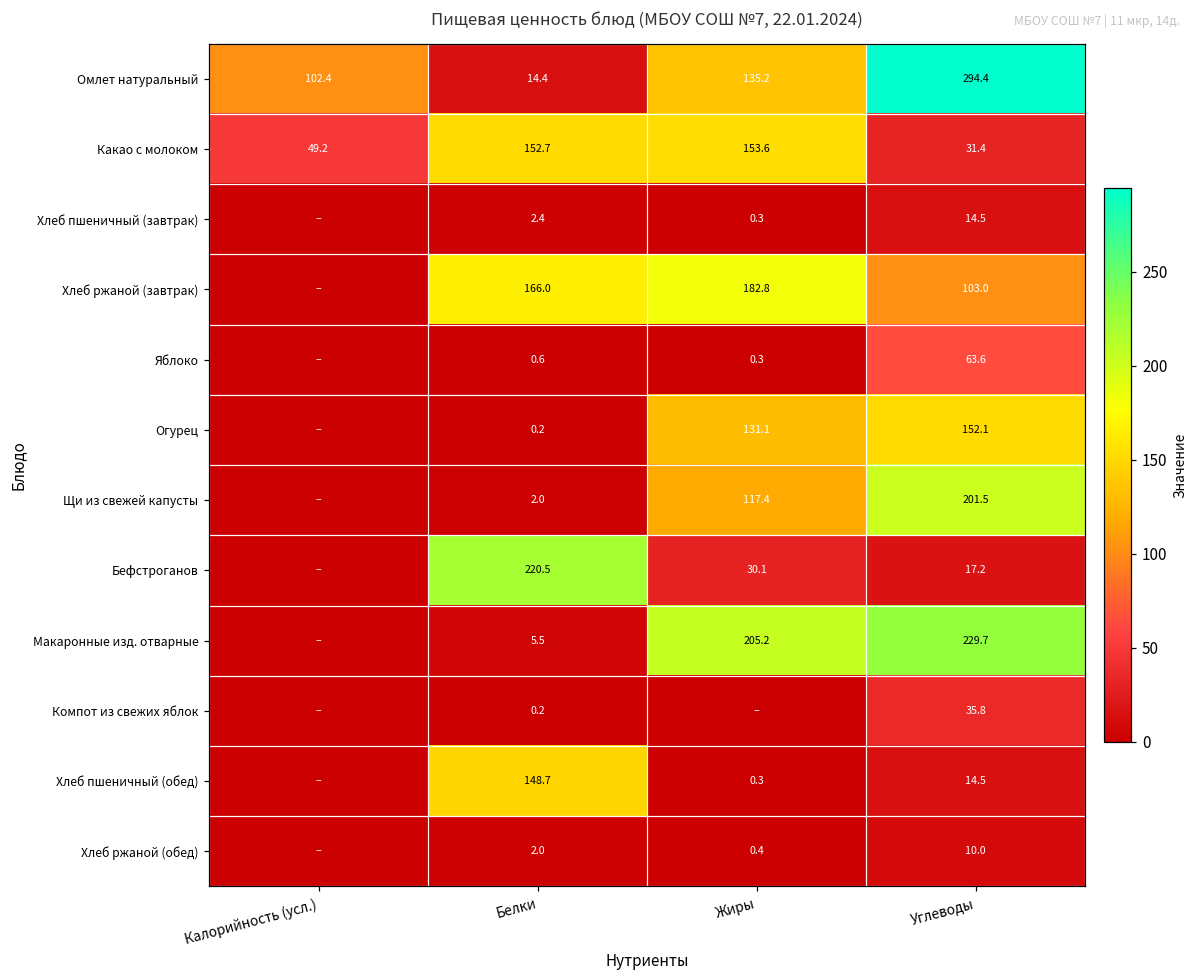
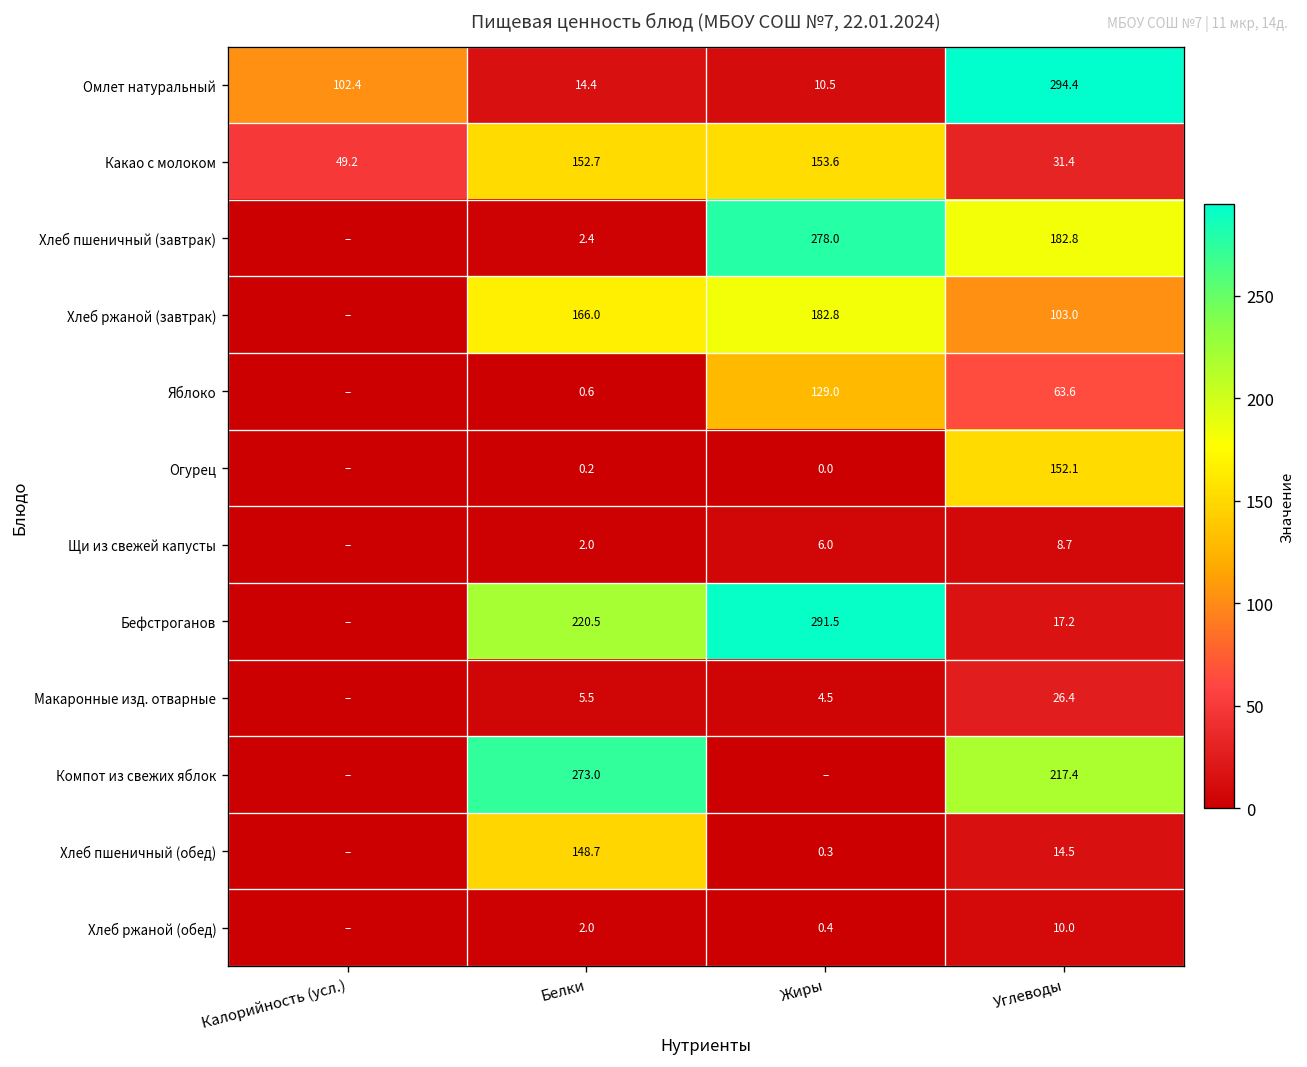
Омлет натуральный, Жиры: 135.2 -> 10.5
Хлеб пшеничный (завтрак), Жиры: 0.3 -> 278.0
Хлеб пшеничный (завтрак), Углеводы: 14.5 -> 182.8
Яблоко, Жиры: 0.3 -> 129.0
Огурец, Жиры: 131.1 -> 0.0
Щи из свежей капусты, Жиры: 117.4 -> 6.0
Щи из свежей капусты, Углеводы: 201.5 -> 8.7
Бефстроганов, Жиры: 30.1 -> 291.5
Макаронные изд. отварные, Жиры: 205.2 -> 4.5
Макаронные изд. отварные, Углеводы: 229.7 -> 26.4
Компот из свежих яблок, Белки: 0.2 -> 273.0
Компот из свежих яблок, Углеводы: 35.8 -> 217.4
